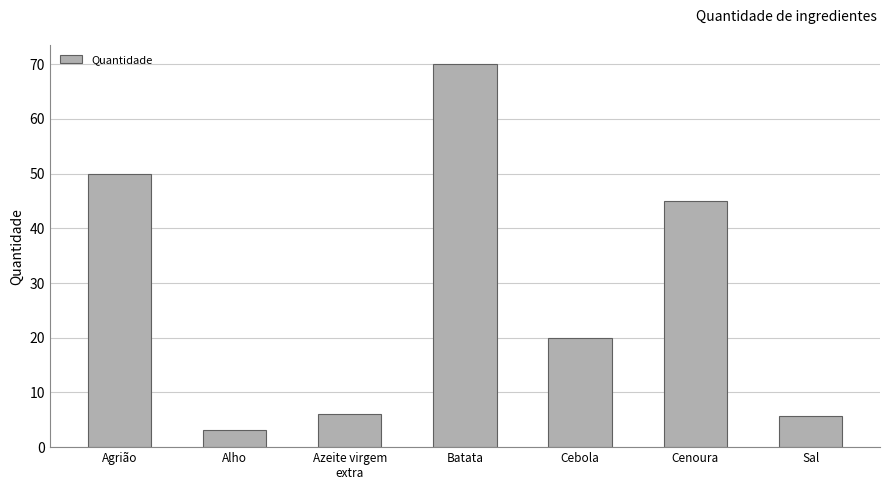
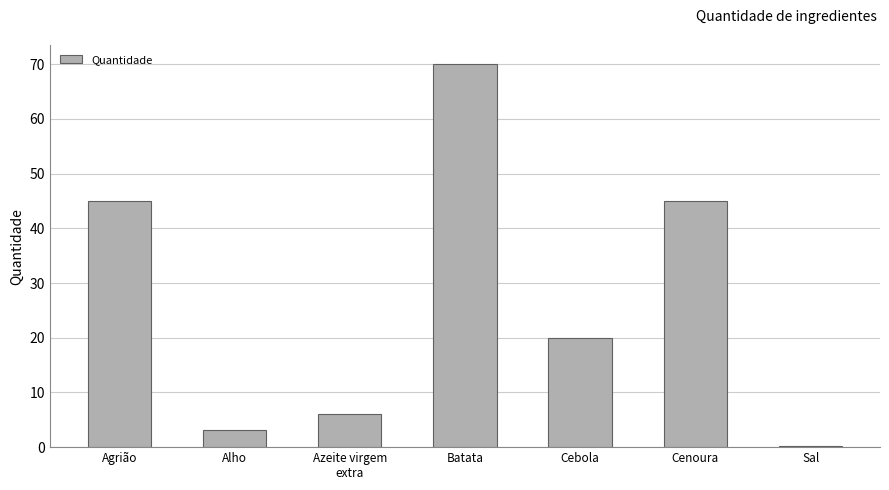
Agrião: 50 -> 45
Sal: 6 -> 0
